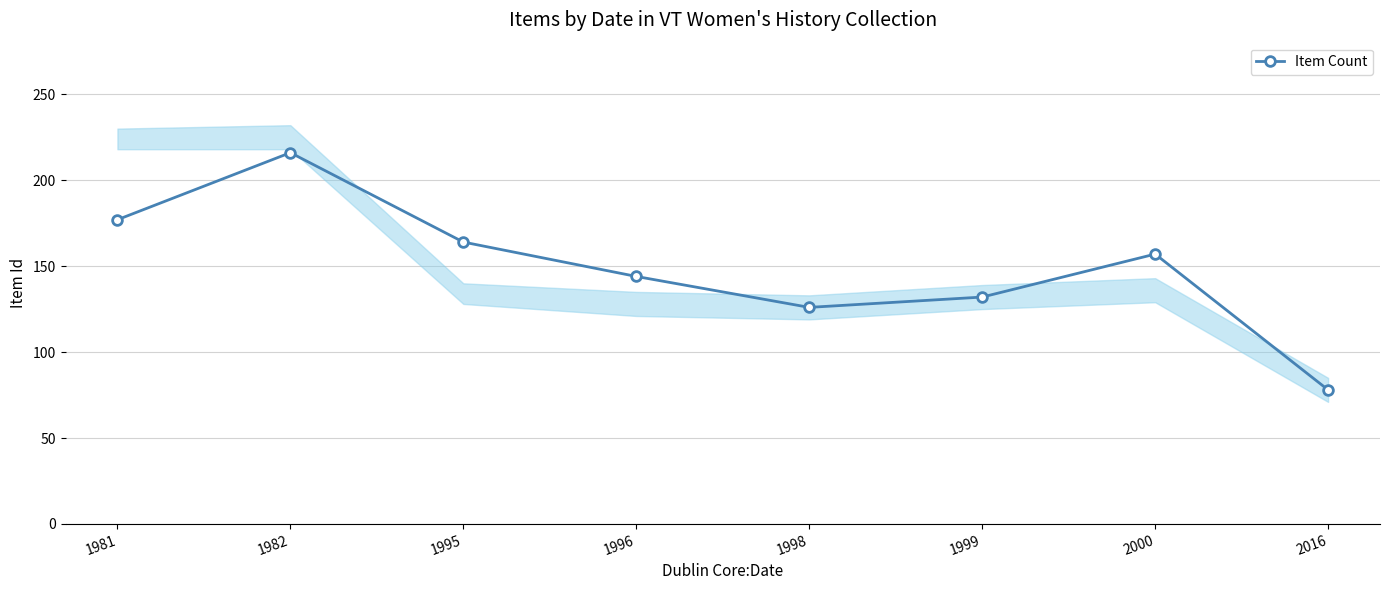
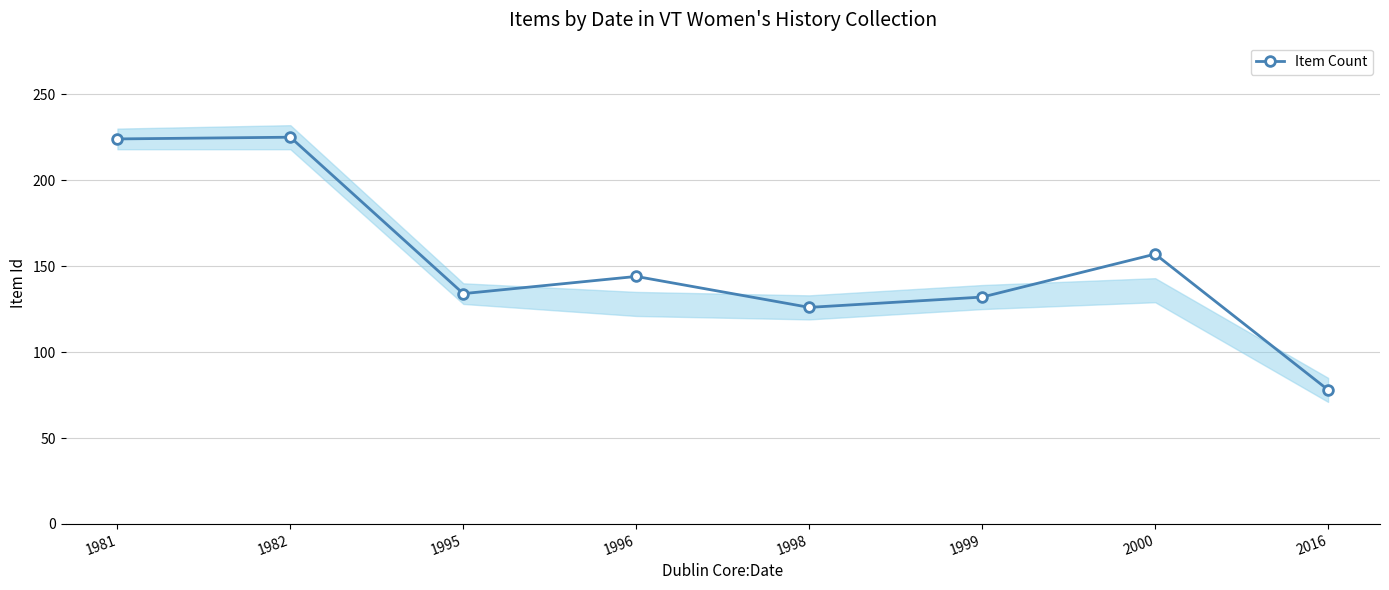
Item Count, 1981: 177 -> 224
Item Count, 1982: 216 -> 225
Item Count, 1995: 164 -> 134
